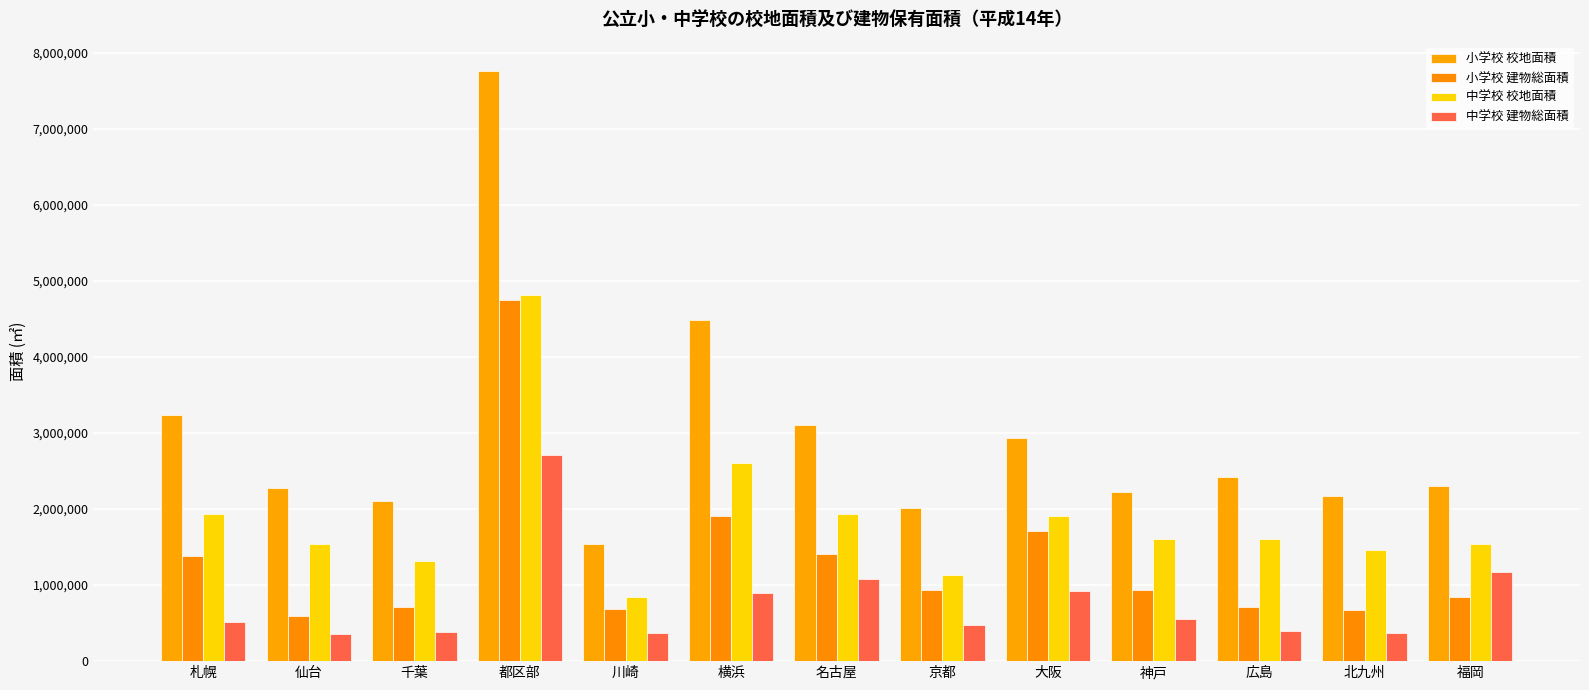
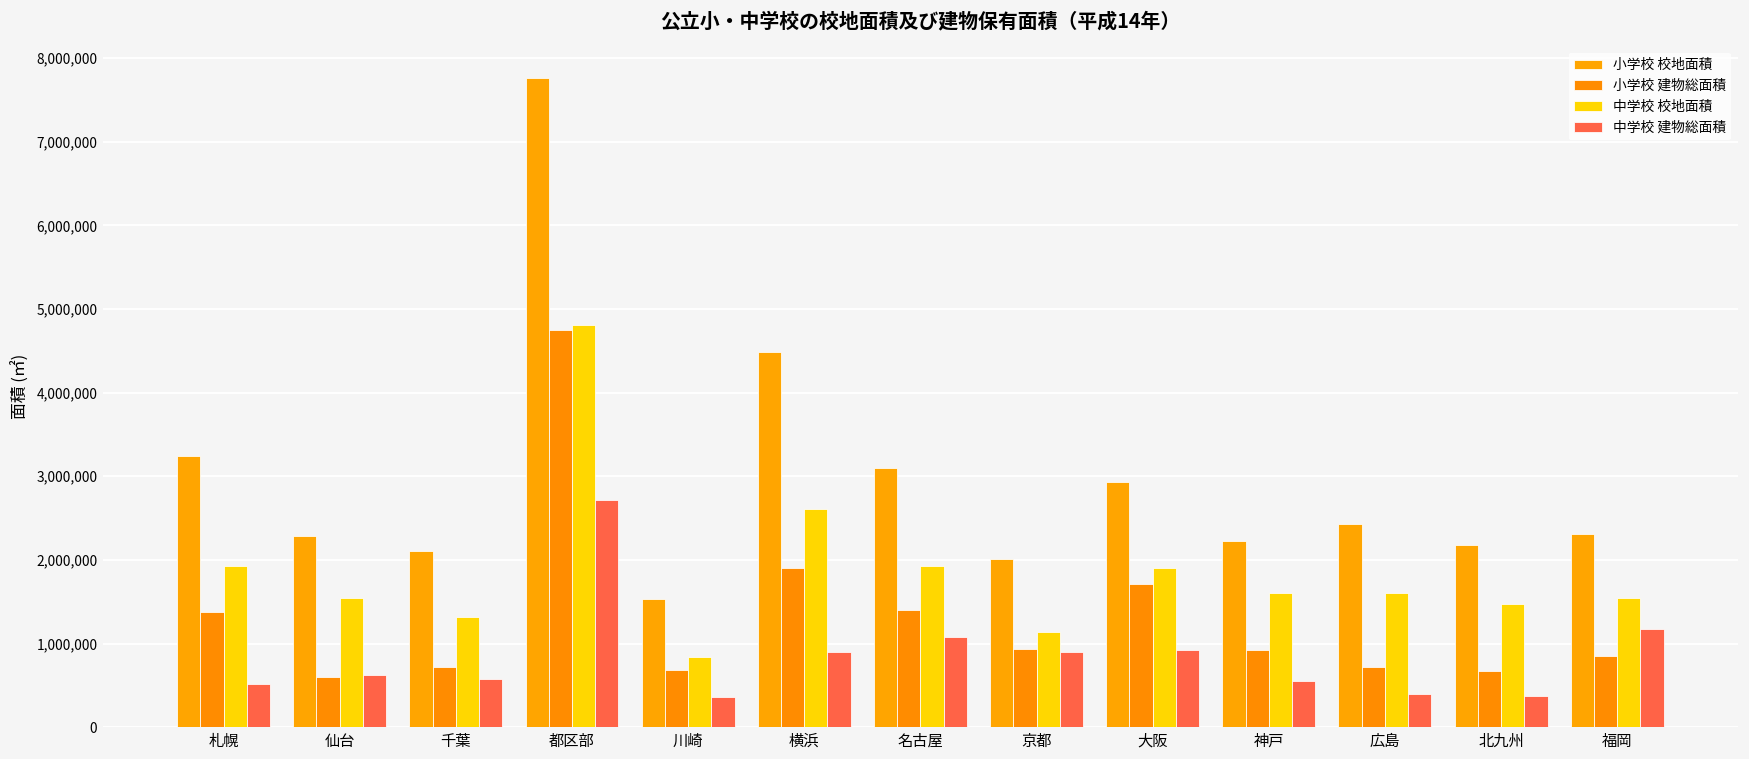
中学校 建物総面積, 仙台: 400,000 -> 600,000
中学校 建物総面積, 千葉: 400,000 -> 600,000
中学校 建物総面積, 京都: 500,000 -> 900,000
